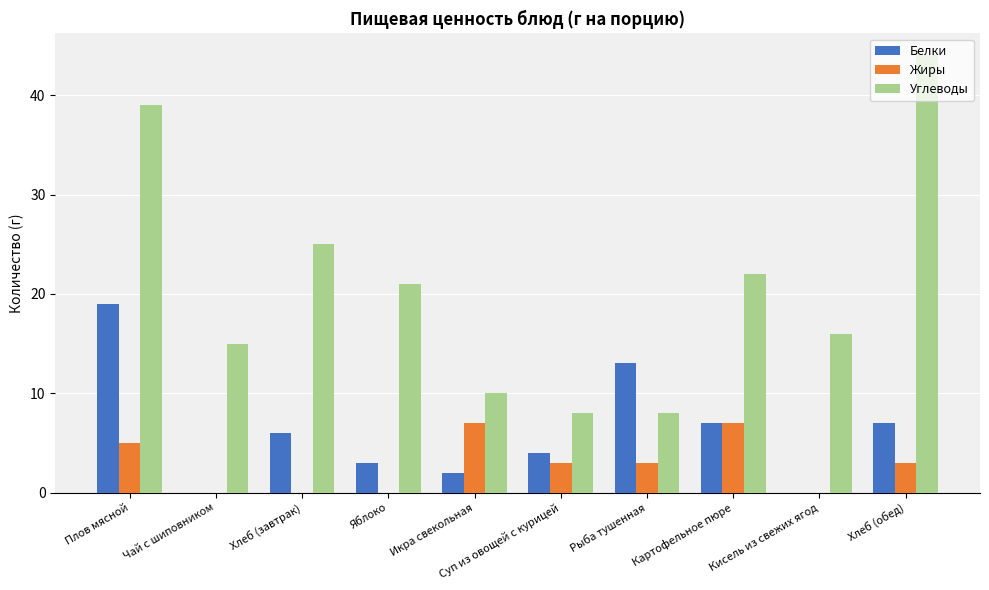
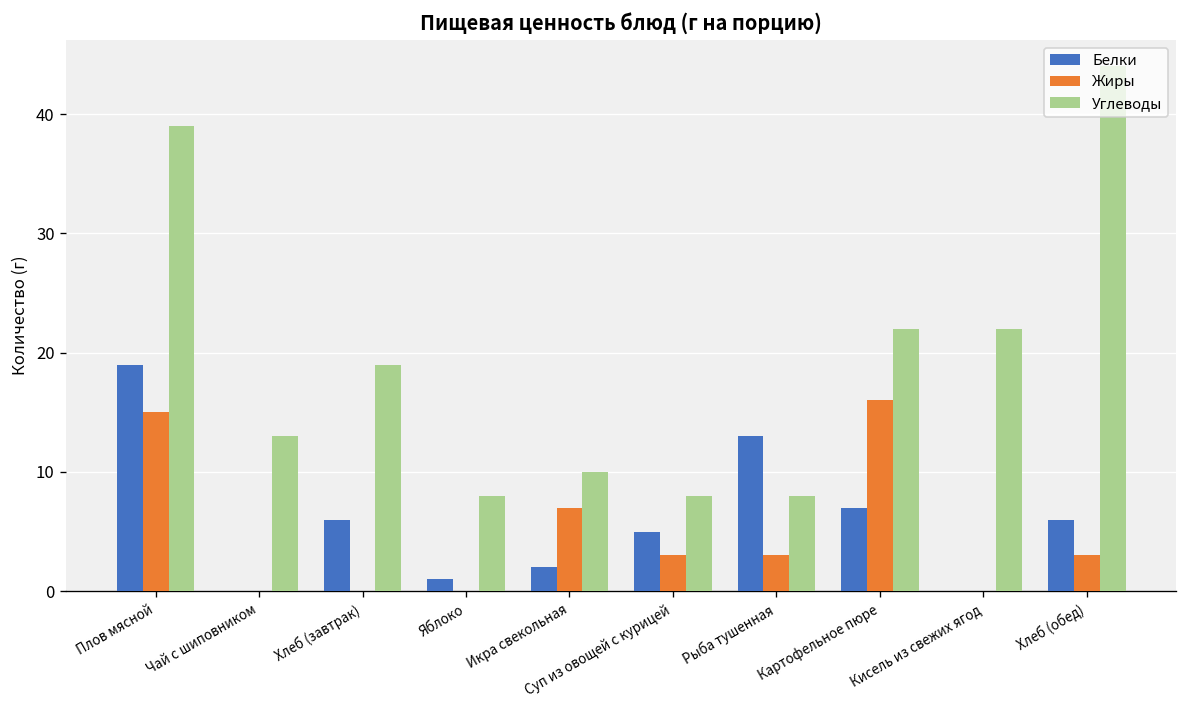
Жиры, Плов мясной: 5 -> 15
Углеводы, Чай с шиповником: 15 -> 13
Углеводы, Хлеб (завтрак): 25 -> 19
Белки, Яблоко: 3 -> 1
Углеводы, Яблоко: 21 -> 8
Белки, Суп из овощей с курицей: 4 -> 5
Жиры, Картофельное пюре: 7 -> 16
Углеводы, Кисель из свежих ягод: 16 -> 22
Белки, Хлеб (обед): 7 -> 6
